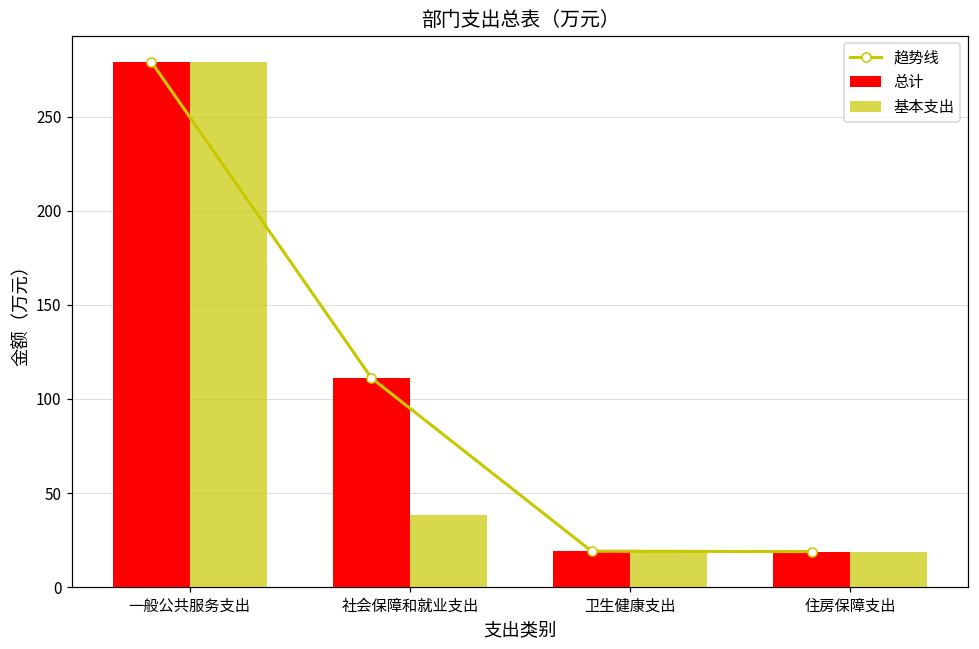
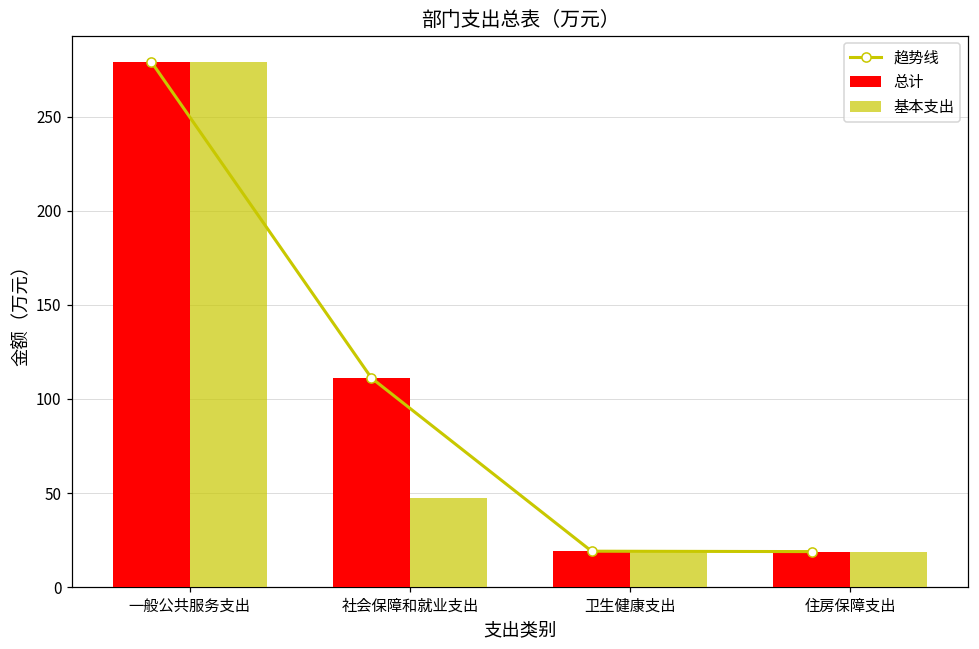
基本支出, 社会保障和就业支出: 38 -> 47
